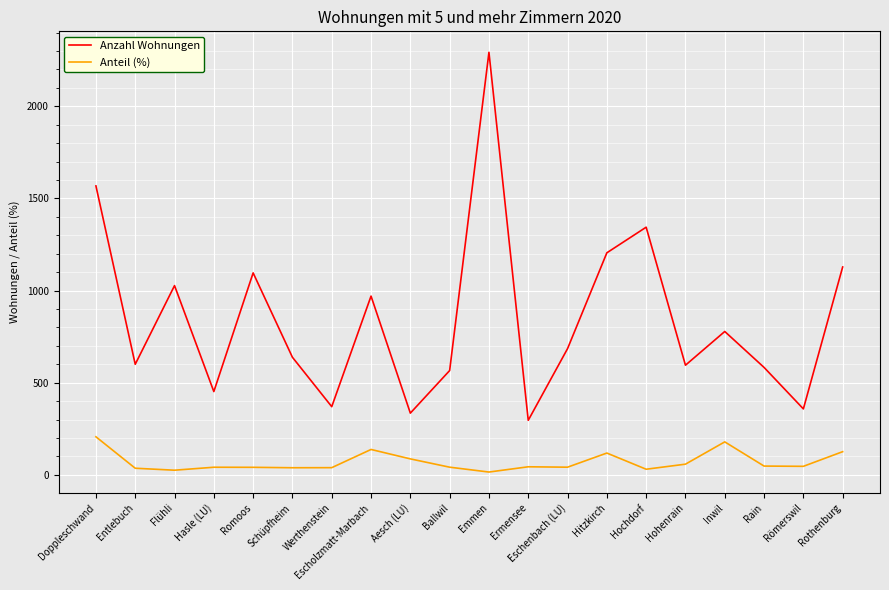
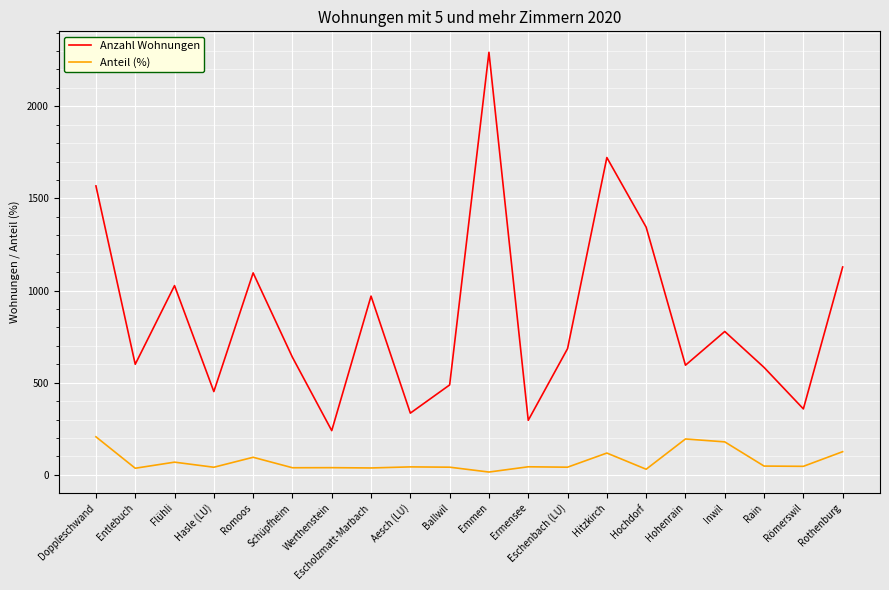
Anteil (%), Flühli: 30 -> 70
Anteil (%), Romoos: 40 -> 100
Anzahl Wohnungen, Werthenstein: 370 -> 240
Anteil (%), Escholzmatt-Marbach: 140 -> 40
Anteil (%), Aesch (LU): 90 -> 40
Anzahl Wohnungen, Ballwil: 570 -> 490
Anzahl Wohnungen, Hitzkirch: 1210 -> 1720
Anteil (%), Hohenrain: 60 -> 190
